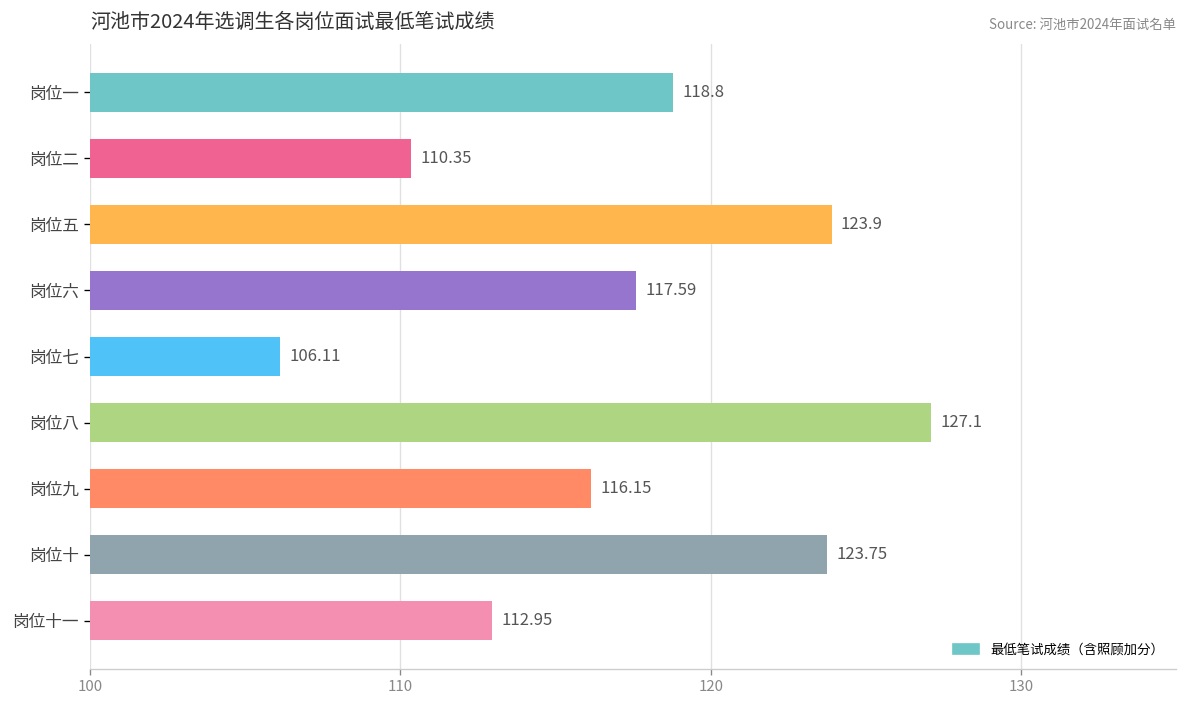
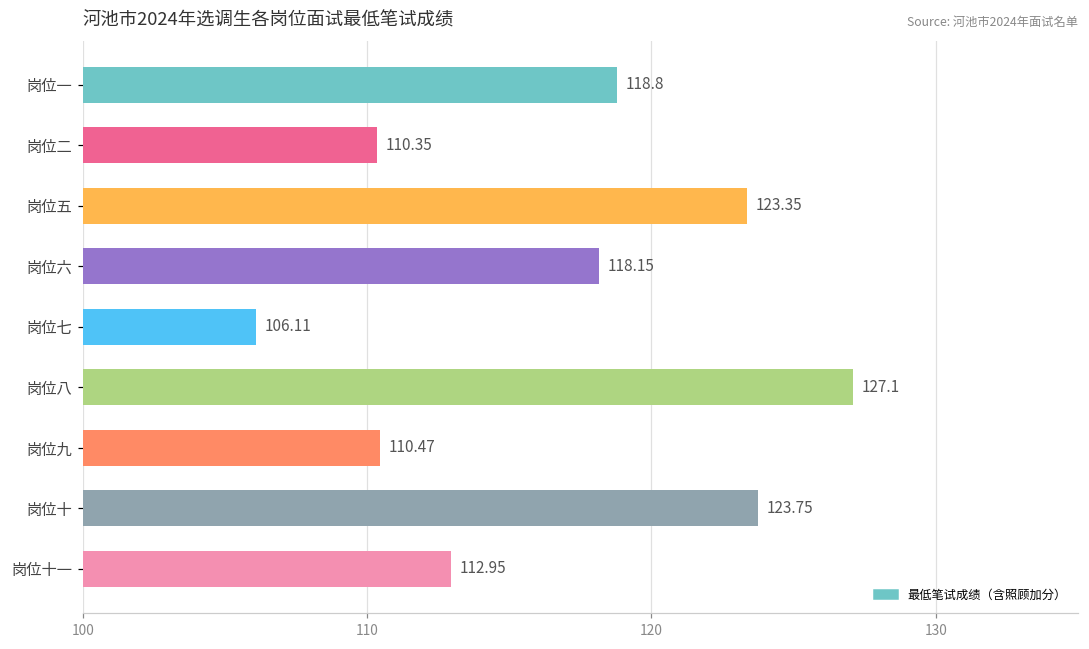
岗位五: 123.9 -> 123.35
岗位六: 117.59 -> 118.15
岗位九: 116.15 -> 110.47
